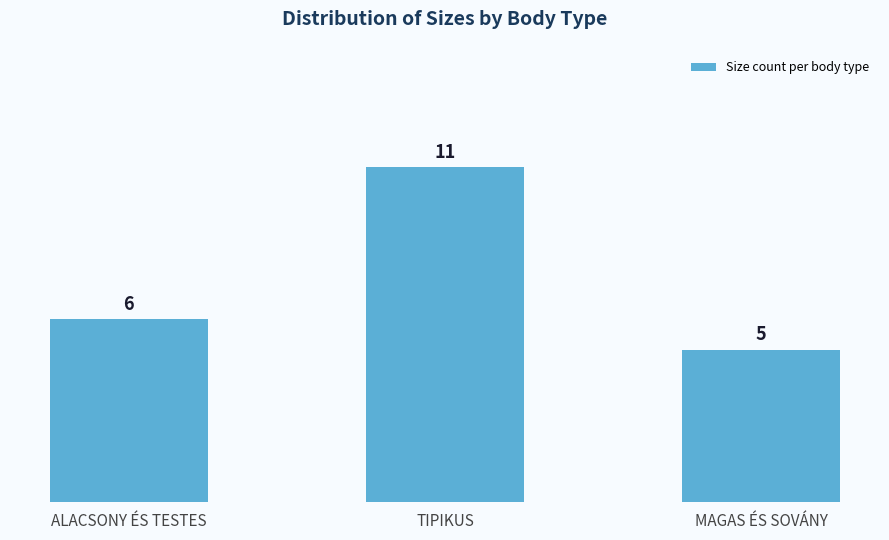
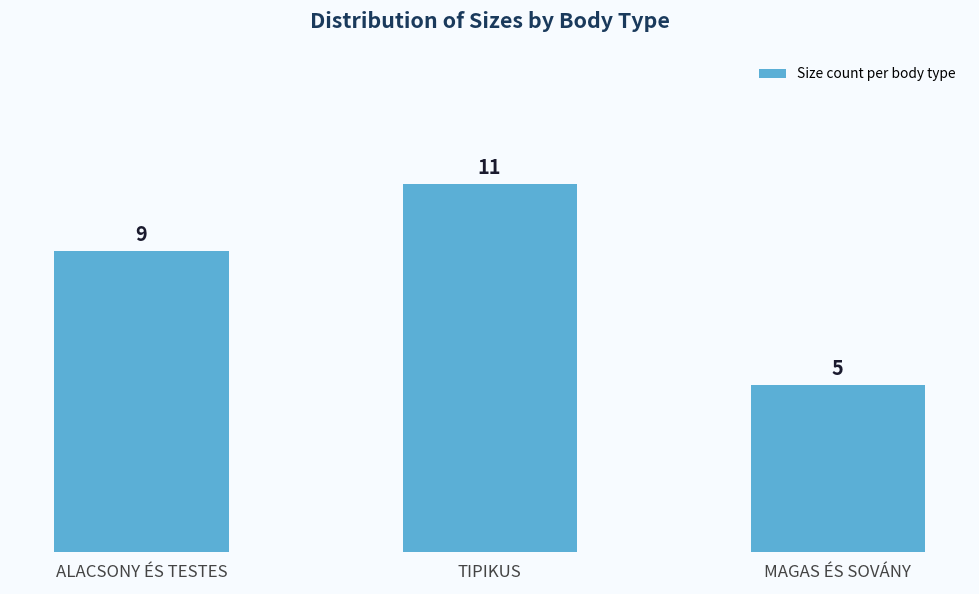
ALACSONY ÉS TESTES: 6 -> 9
